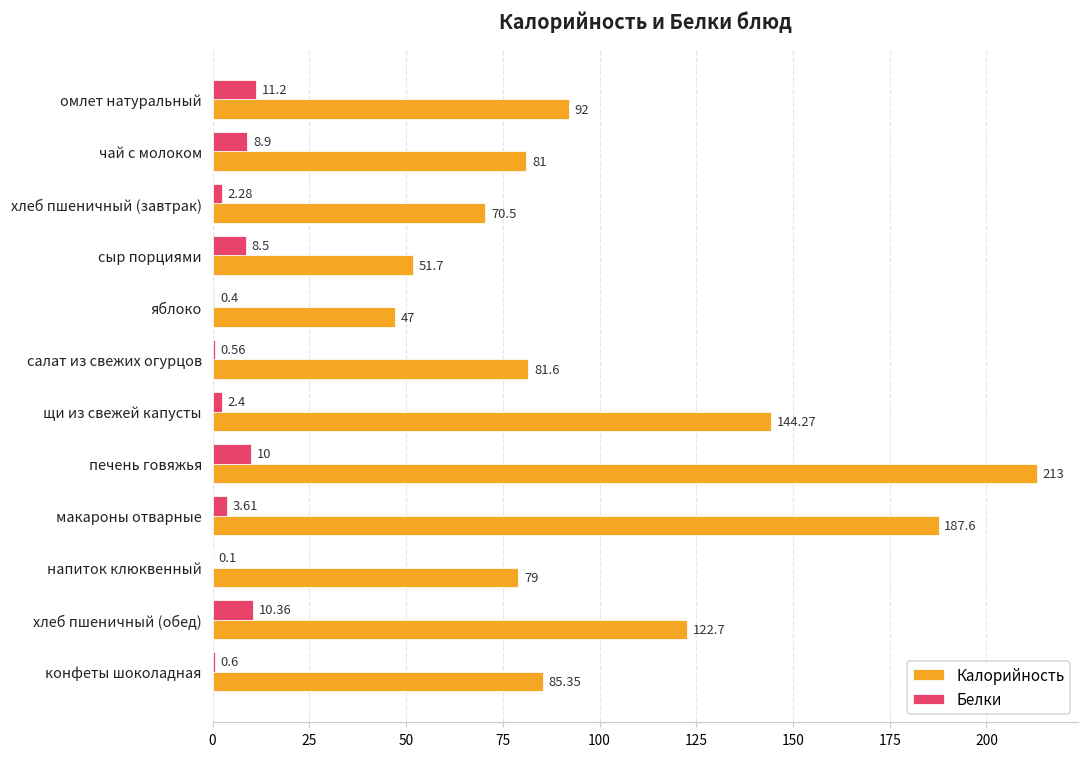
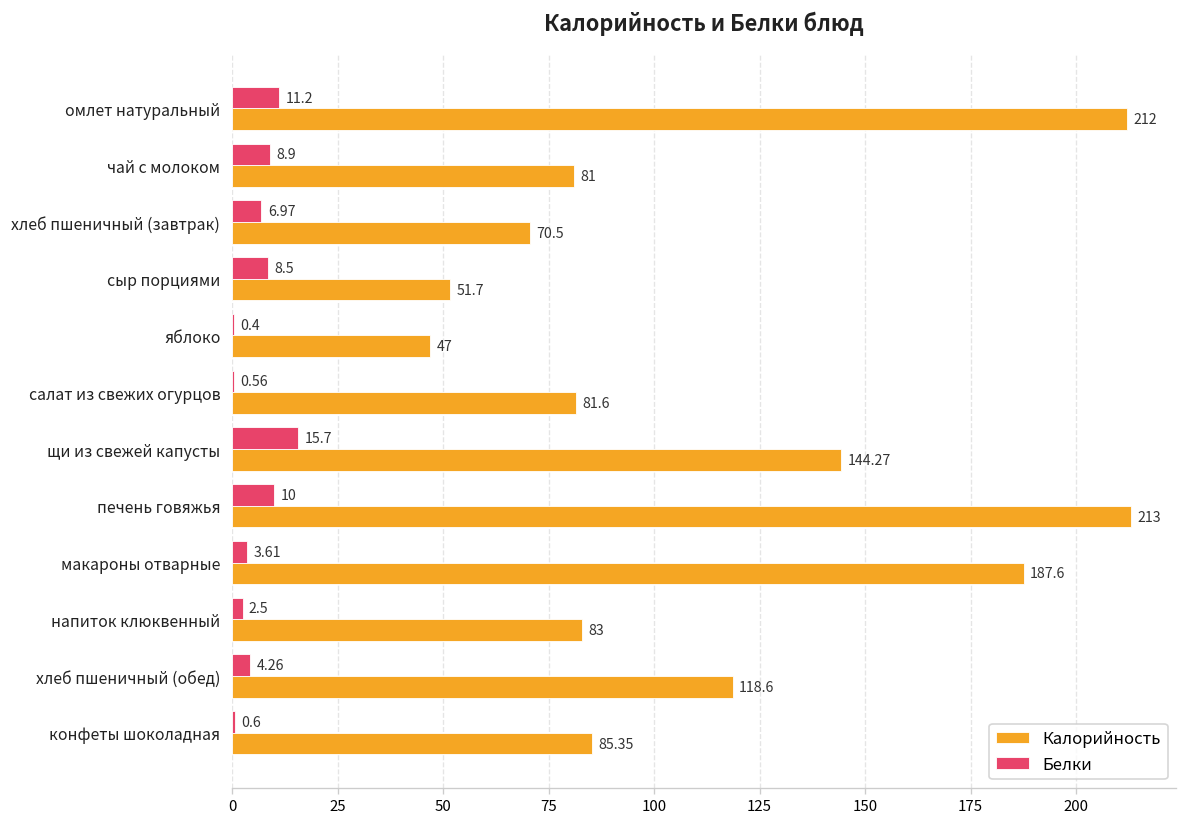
Калорийность, омлет натуральный: 92 -> 212
Белки, хлеб пшеничный (завтрак): 2.28 -> 6.97
Белки, щи из свежей капусты: 2.4 -> 15.7
Белки, напиток клюквенный: 0.1 -> 2.5
Калорийность, напиток клюквенный: 79 -> 83
Белки, хлеб пшеничный (обед): 10.36 -> 4.26
Калорийность, хлеб пшеничный (обед): 122.7 -> 118.6
